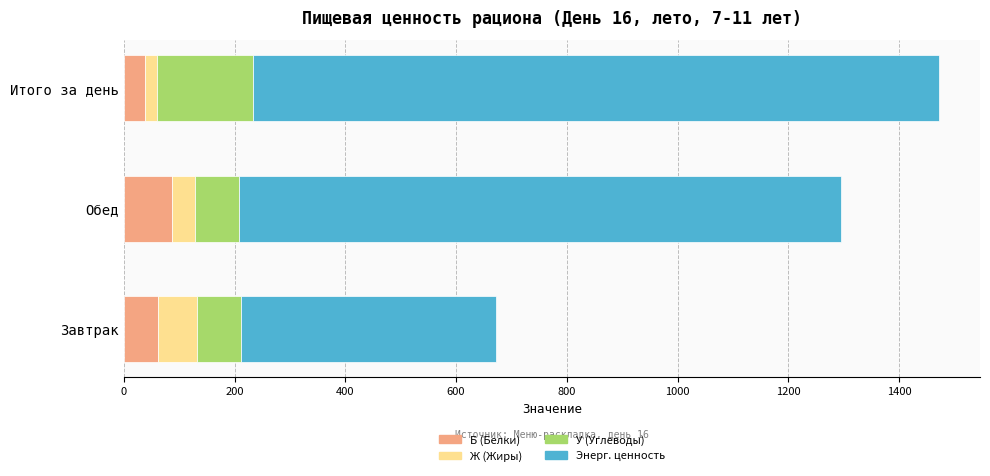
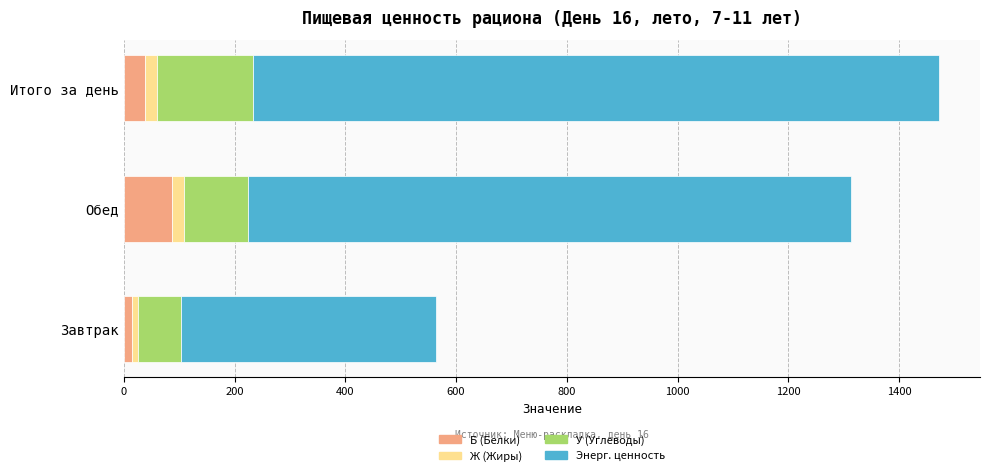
Ж (Жиры), Обед: 40 -> 20
У (Углеводы), Обед: 80 -> 120
Б (Белки), Завтрак: 60 -> 10
Ж (Жиры), Завтрак: 70 -> 10
